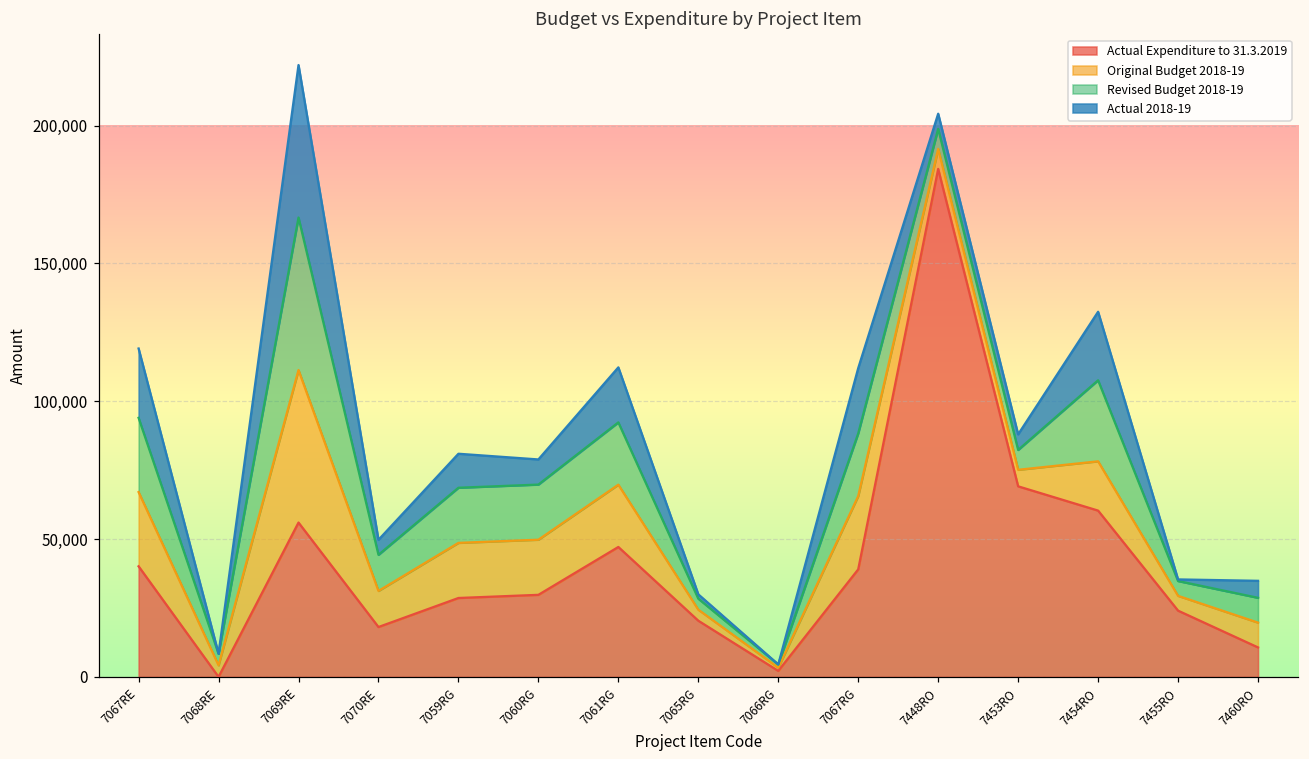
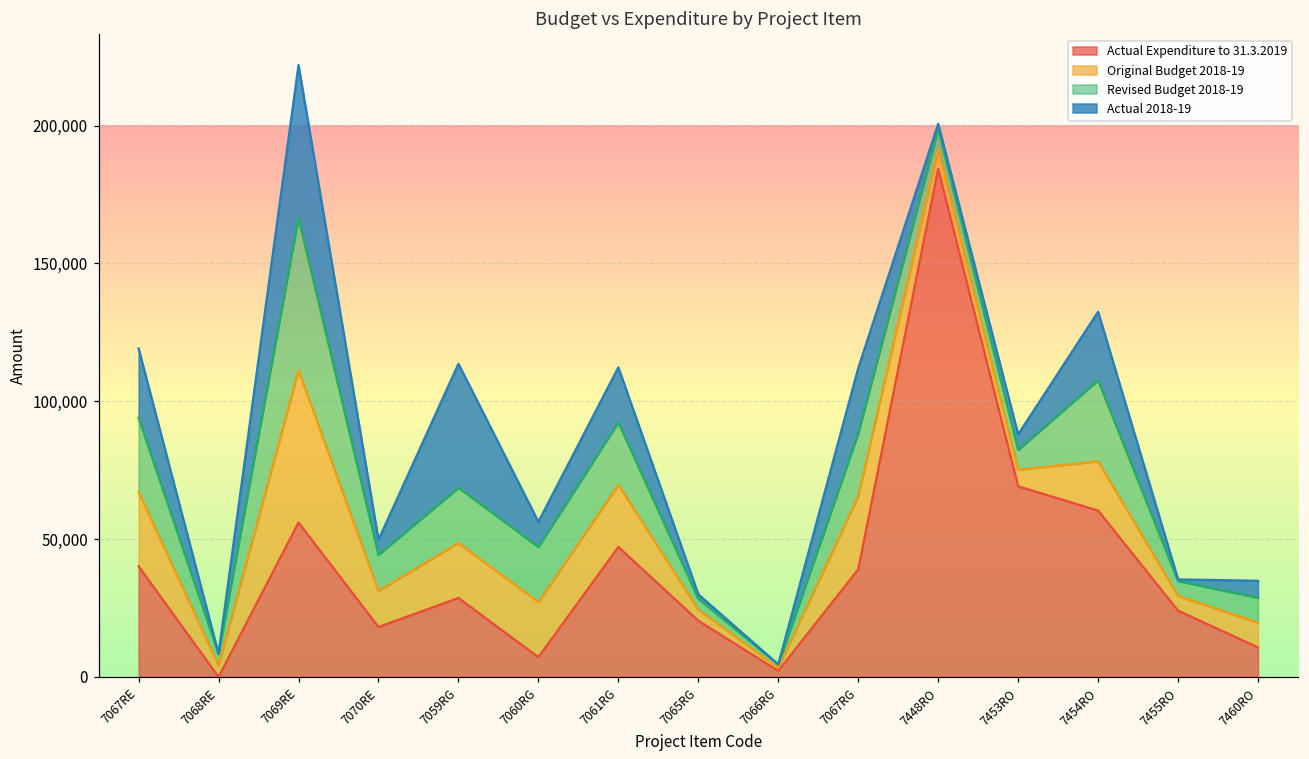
Actual 2018-19, 7059RG: 12,000 -> 45,000
Actual Expenditure to 31.3.2019, 7060RG: 30,000 -> 7,000
Actual 2018-19, 7448RO: 6,000 -> 2,000
